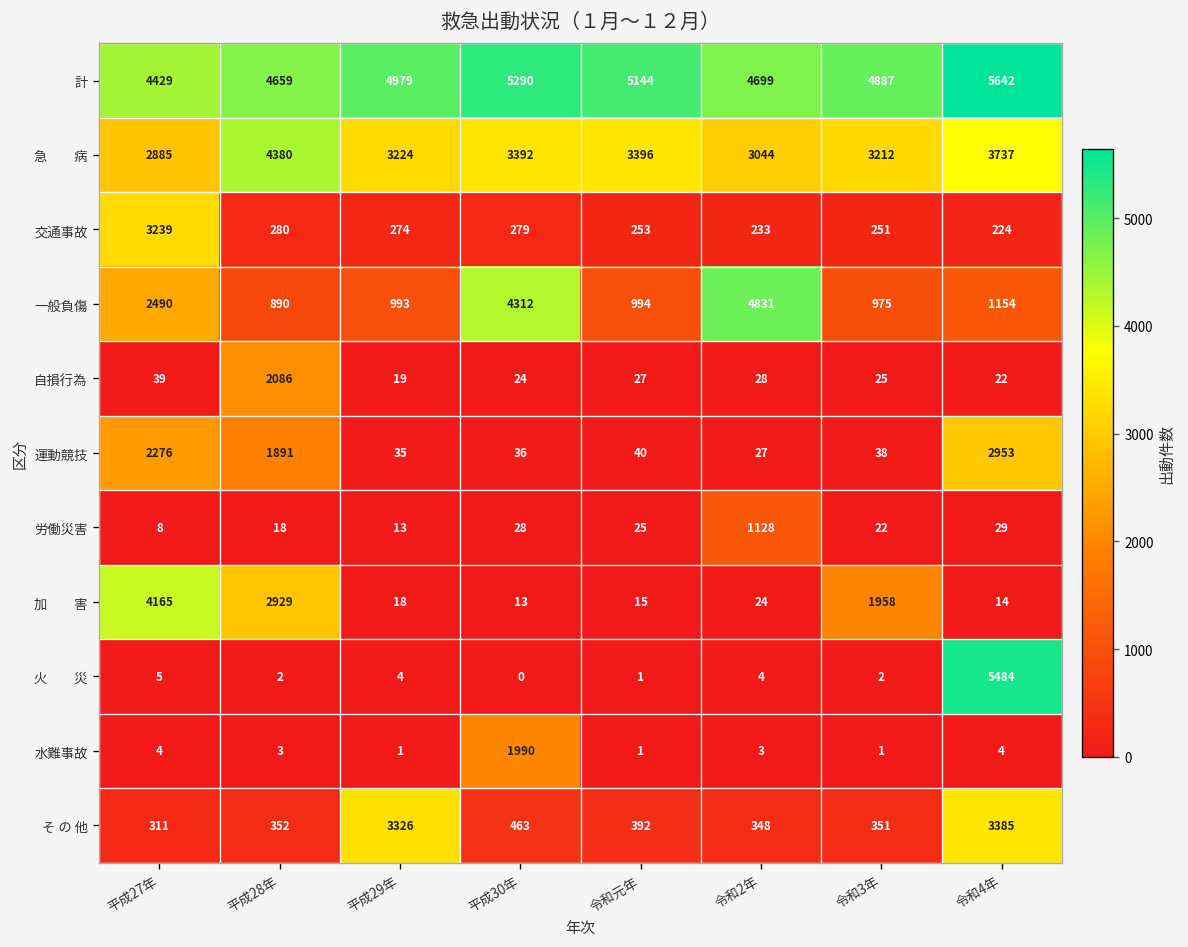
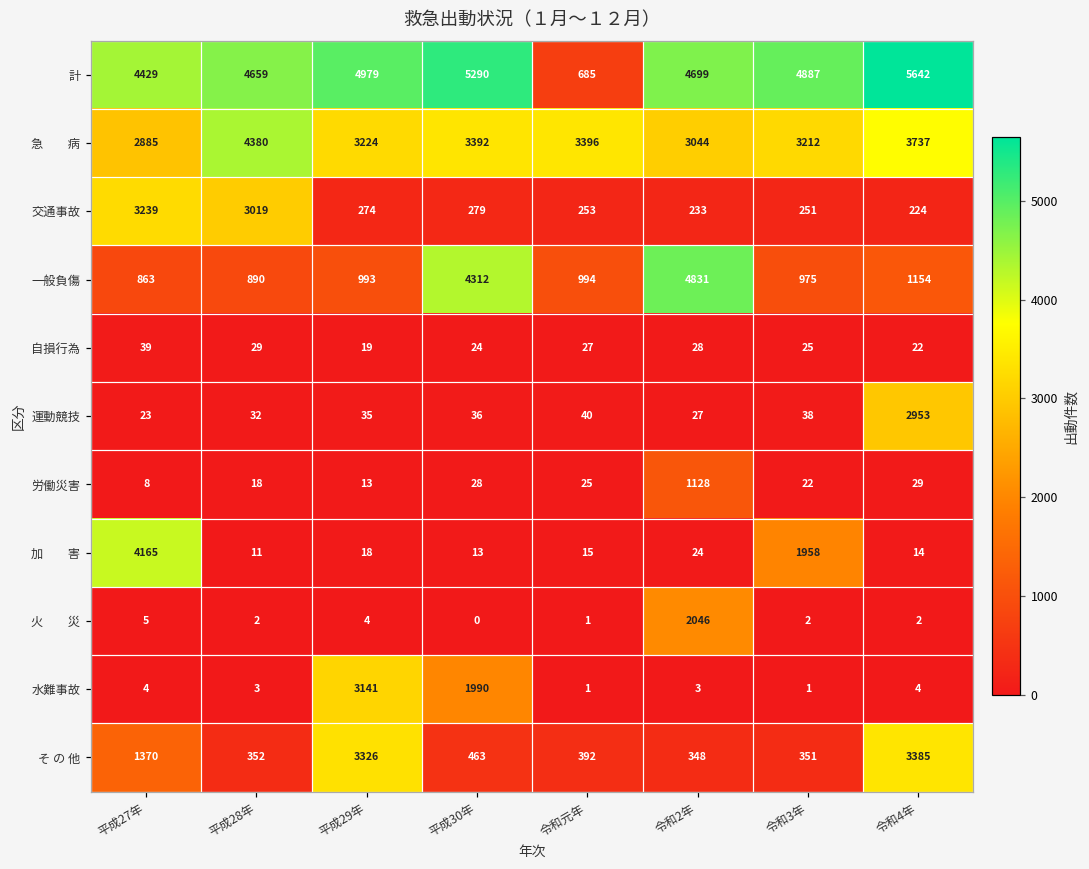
計, 令和元年: 5144 -> 685
交通事故, 平成28年: 280 -> 3019
一般負傷, 平成27年: 2490 -> 863
自損行為, 平成28年: 2086 -> 29
運動競技, 平成27年: 2276 -> 23
運動競技, 平成28年: 1891 -> 32
加 害, 平成28年: 2929 -> 11
火 災, 令和2年: 4 -> 2046
火 災, 令和4年: 5484 -> 2
水難事故, 平成29年: 1 -> 3141
そ の 他, 平成27年: 311 -> 1370
